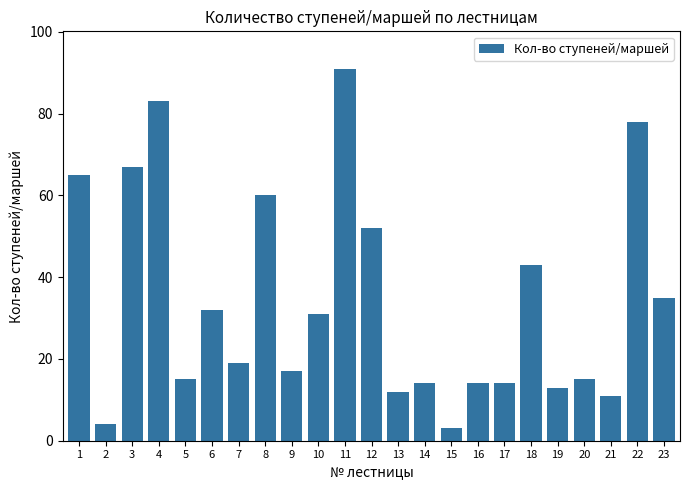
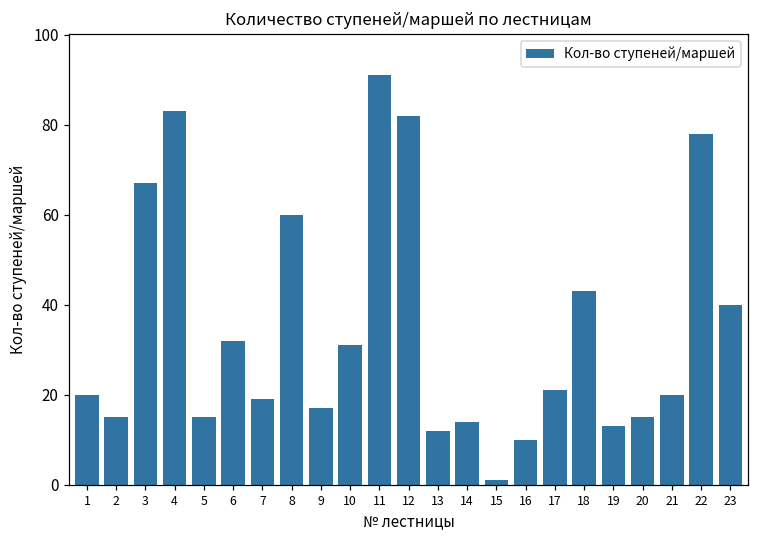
1: 65 -> 20
2: 4 -> 15
12: 52 -> 82
15: 3 -> 1
16: 14 -> 10
17: 14 -> 21
21: 11 -> 20
23: 35 -> 40
